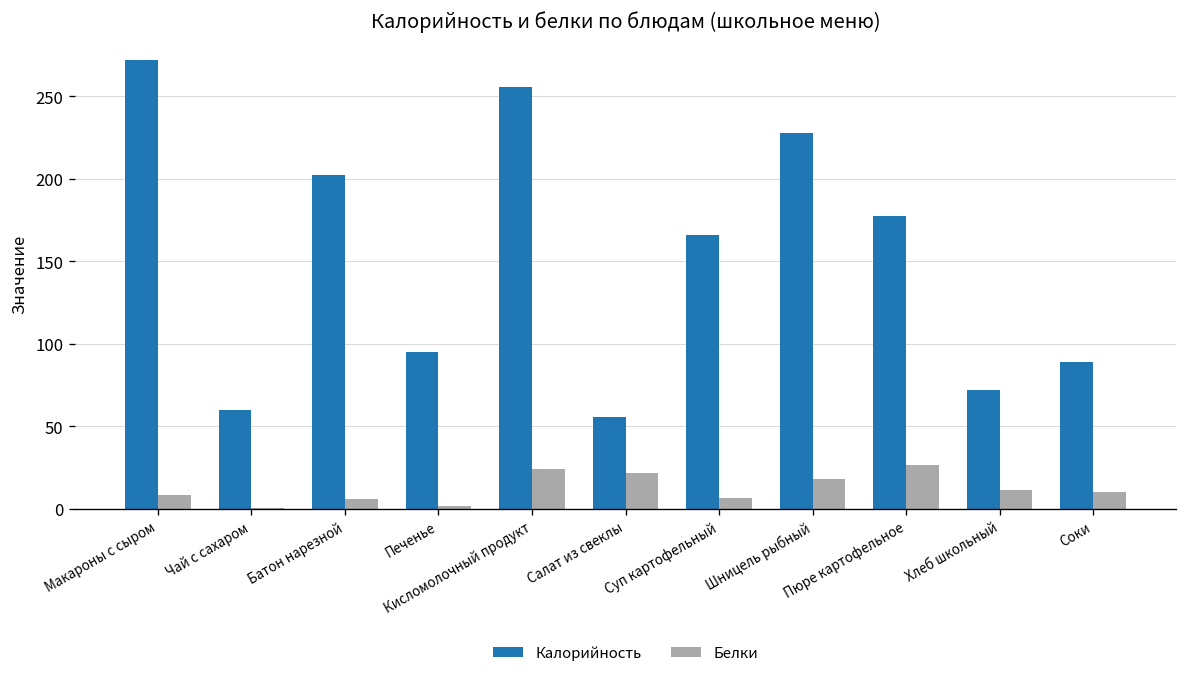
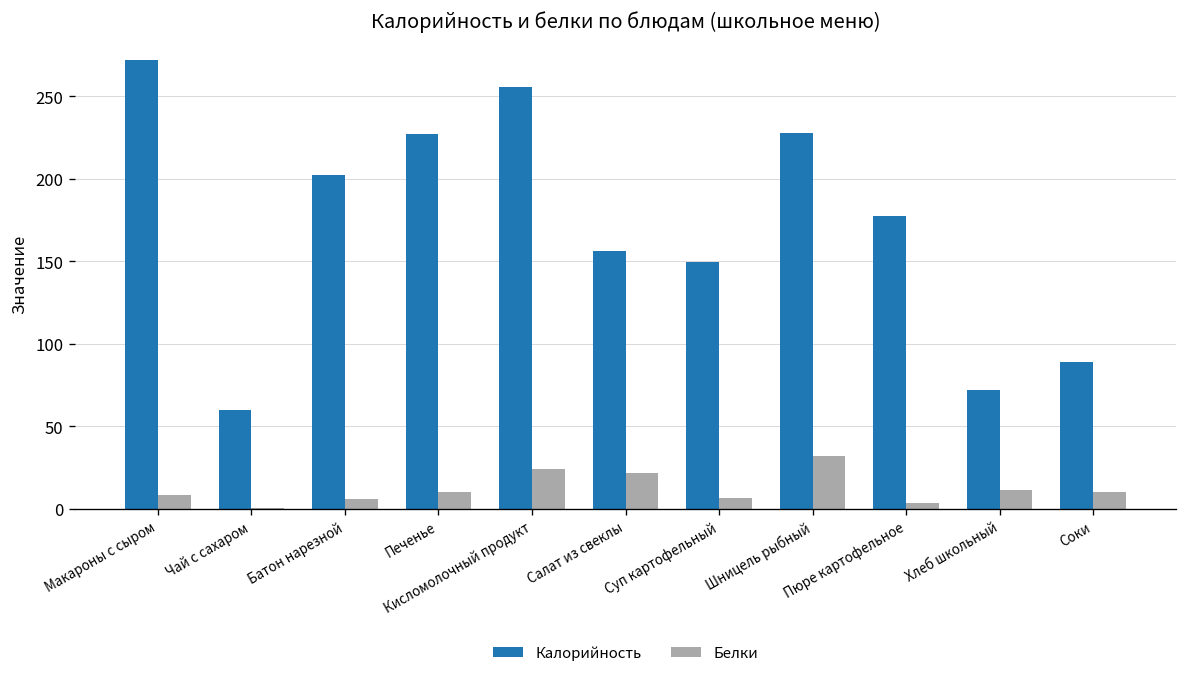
Калорийность, Печенье: 95 -> 227
Белки, Печенье: 2 -> 10
Калорийность, Салат из свеклы: 56 -> 156
Калорийность, Суп картофельный: 166 -> 150
Белки, Шницель рыбный: 18 -> 32
Белки, Пюре картофельное: 27 -> 4
